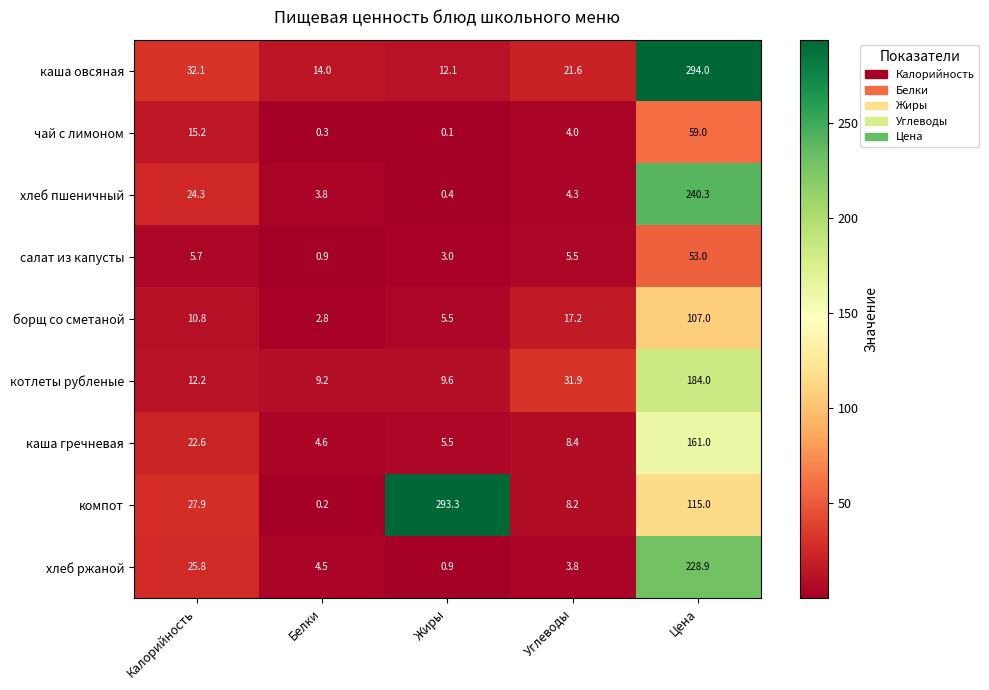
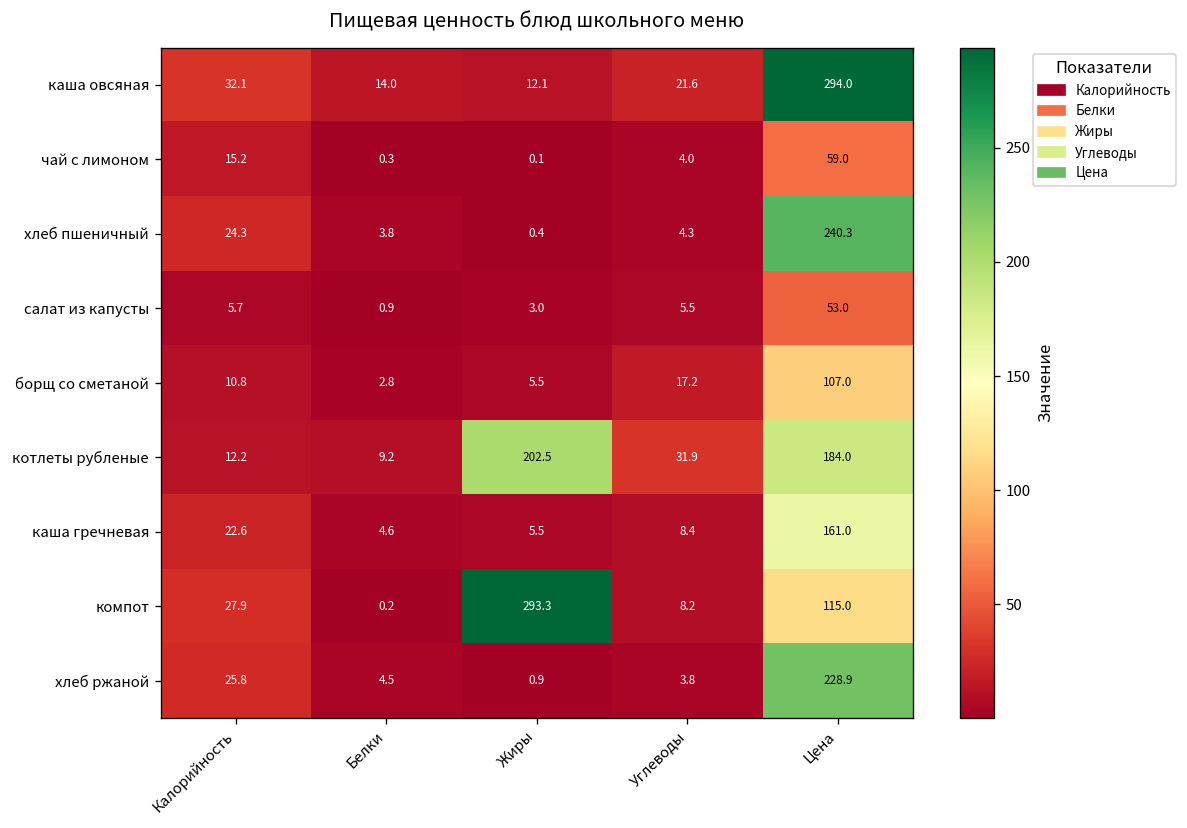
котлеты рубленые, Жиры: 9.6 -> 202.5
